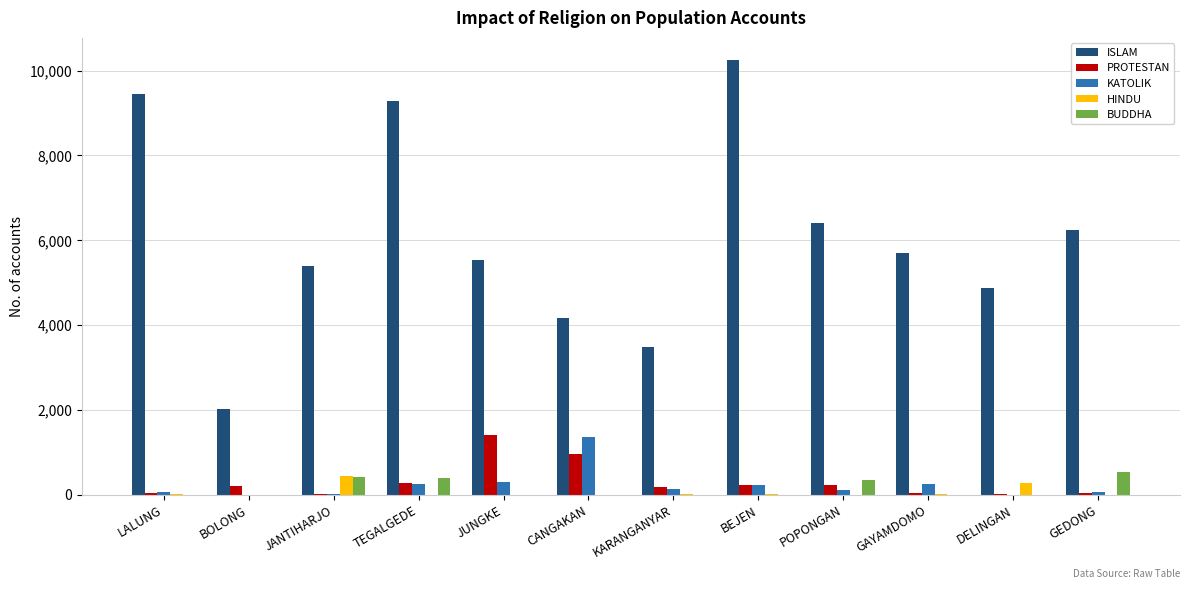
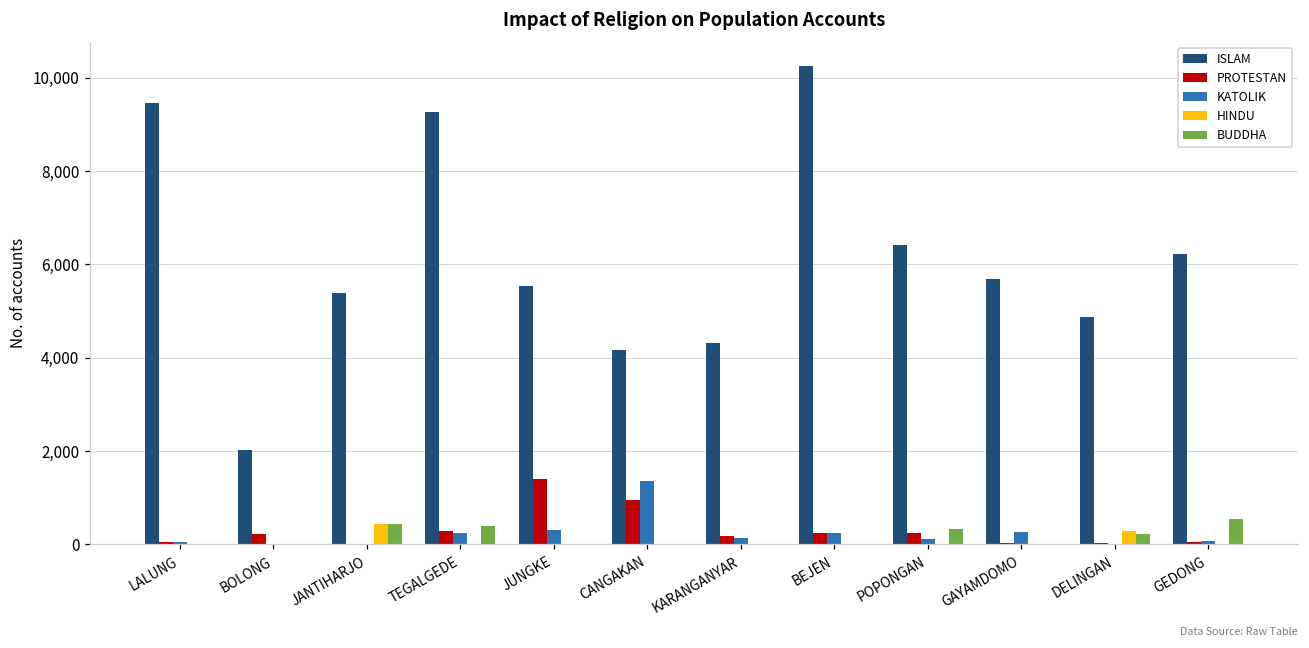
ISLAM, KARANGANYAR: 3,500 -> 4,300
BUDDHA, DELINGAN: 0 -> 200
